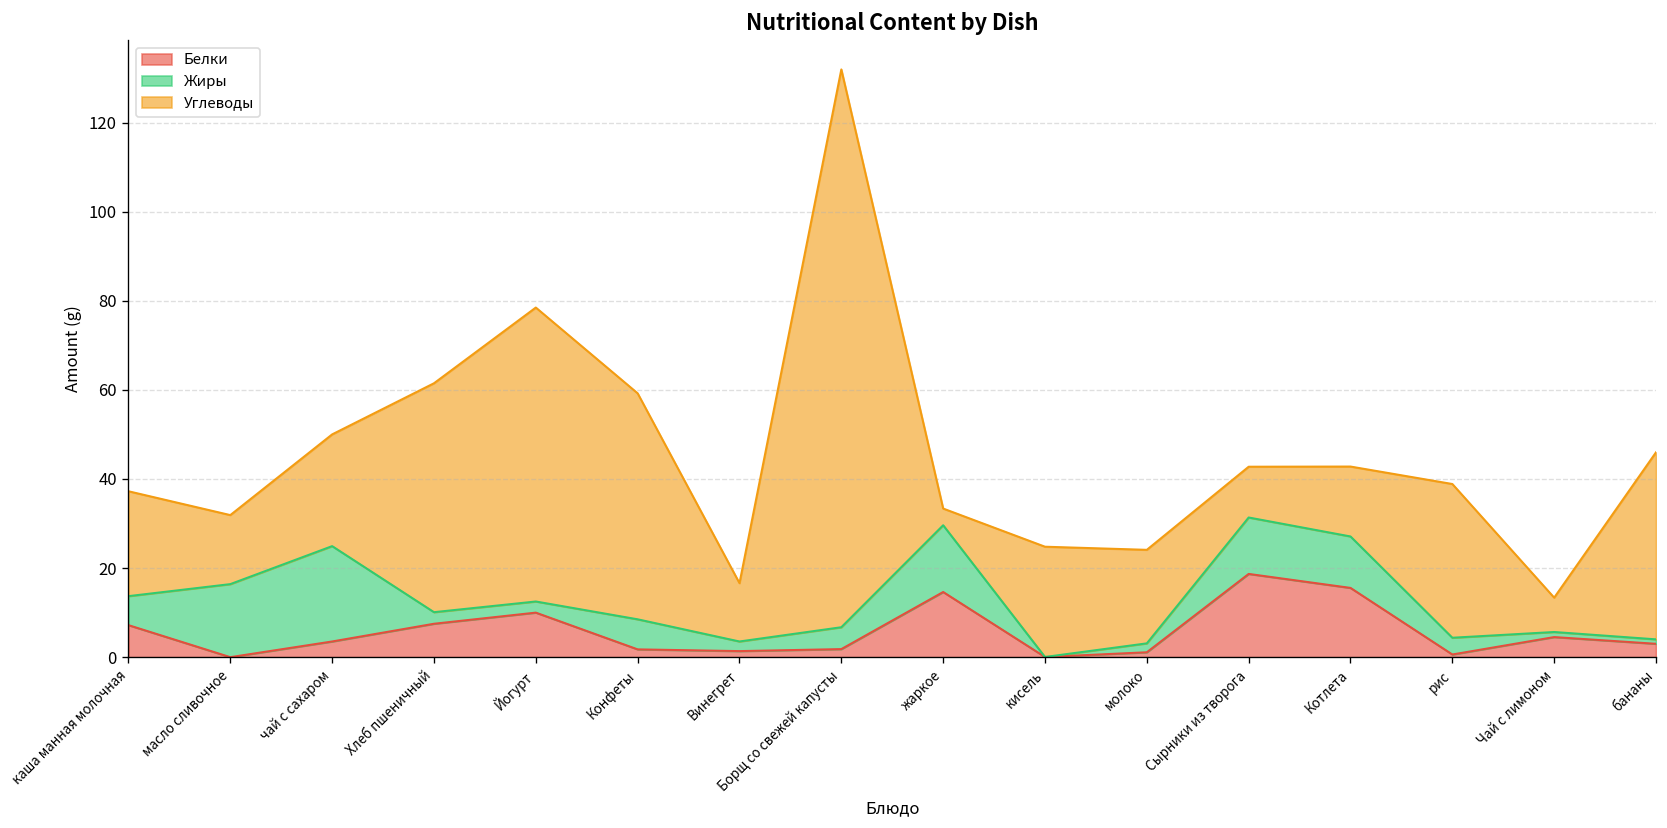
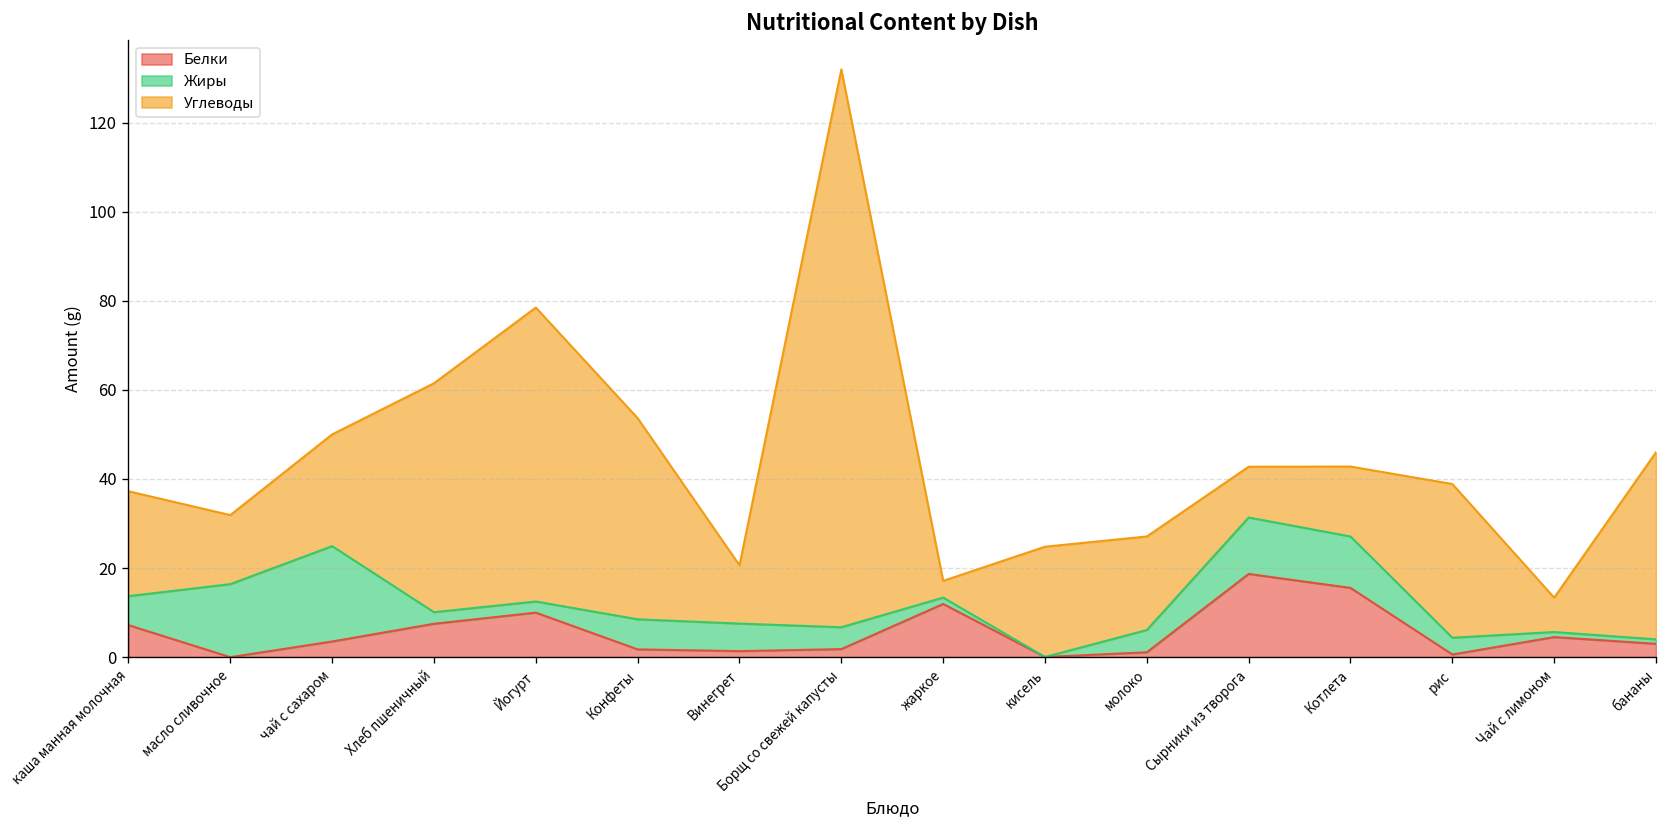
Углеводы, Конфеты: 51 -> 45
Жиры, Винегрет: 2 -> 6
Белки, жаркое: 15 -> 12
Жиры, жаркое: 15 -> 1
Жиры, молоко: 2 -> 5
